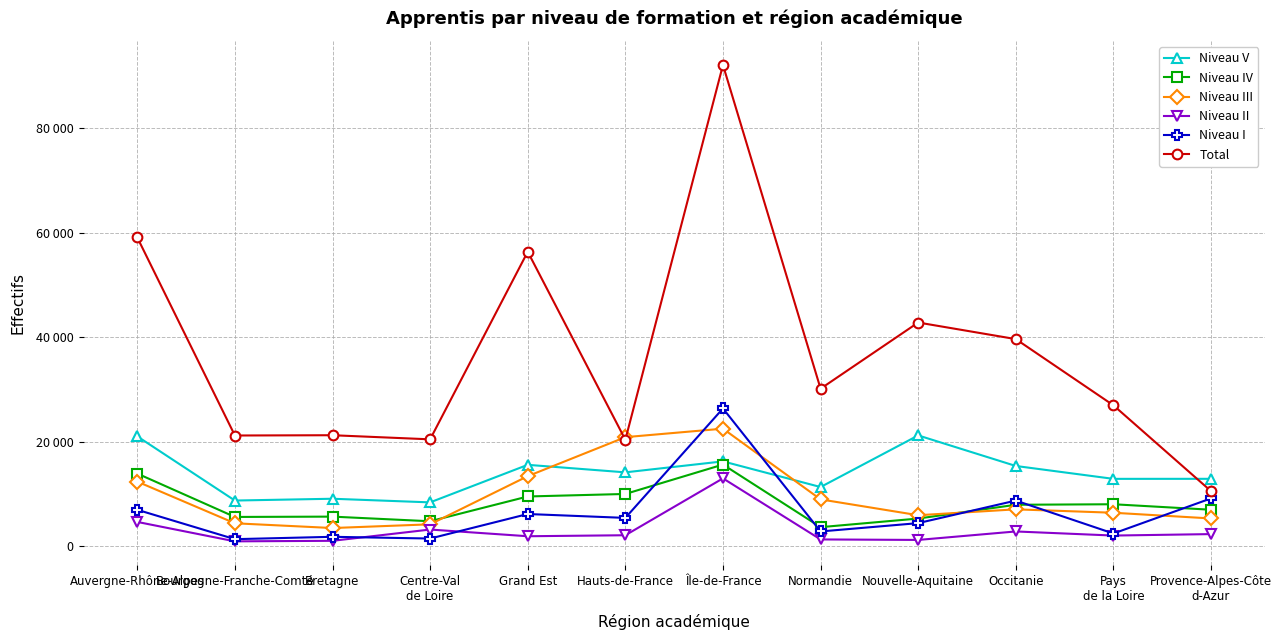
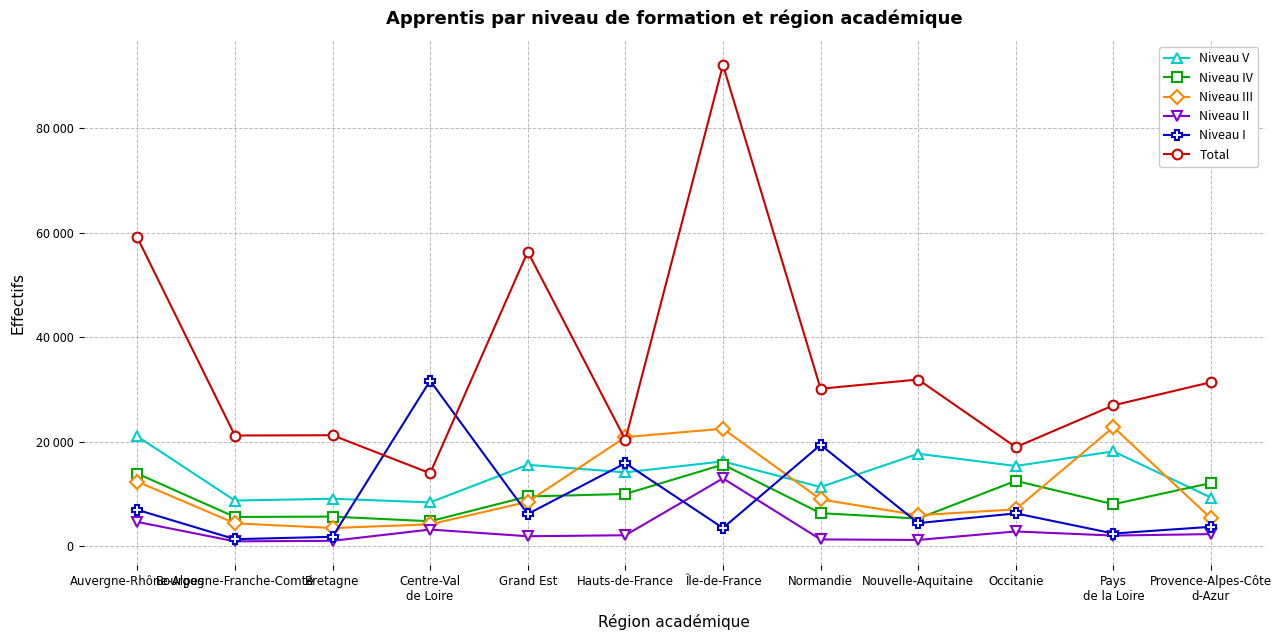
Niveau I, Centre-Val de Loire: 2000 -> 32000
Total, Centre-Val de Loire: 20000 -> 14000
Niveau III, Grand Est: 13000 -> 9000
Niveau I, Hauts-de-France: 5000 -> 16000
Niveau I, Île-de-France: 26000 -> 4000
Niveau IV, Normandie: 4000 -> 6000
Niveau I, Normandie: 3000 -> 19000
Niveau V, Nouvelle-Aquitaine: 21000 -> 18000
Total, Nouvelle-Aquitaine: 43000 -> 32000
Niveau IV, Occitanie: 8000 -> 13000
Niveau I, Occitanie: 9000 -> 6000
Total, Occitanie: 40000 -> 19000
Niveau V, Pays de la Loire: 13000 -> 18000
Niveau III, Pays de la Loire: 6000 -> 23000
Niveau V, Provence-Alpes-Côte d-Azur: 13000 -> 9000
Niveau IV, Provence-Alpes-Côte d-Azur: 7000 -> 12000
Niveau I, Provence-Alpes-Côte d-Azur: 9000 -> 4000
Total, Provence-Alpes-Côte d-Azur: 11000 -> 31000
